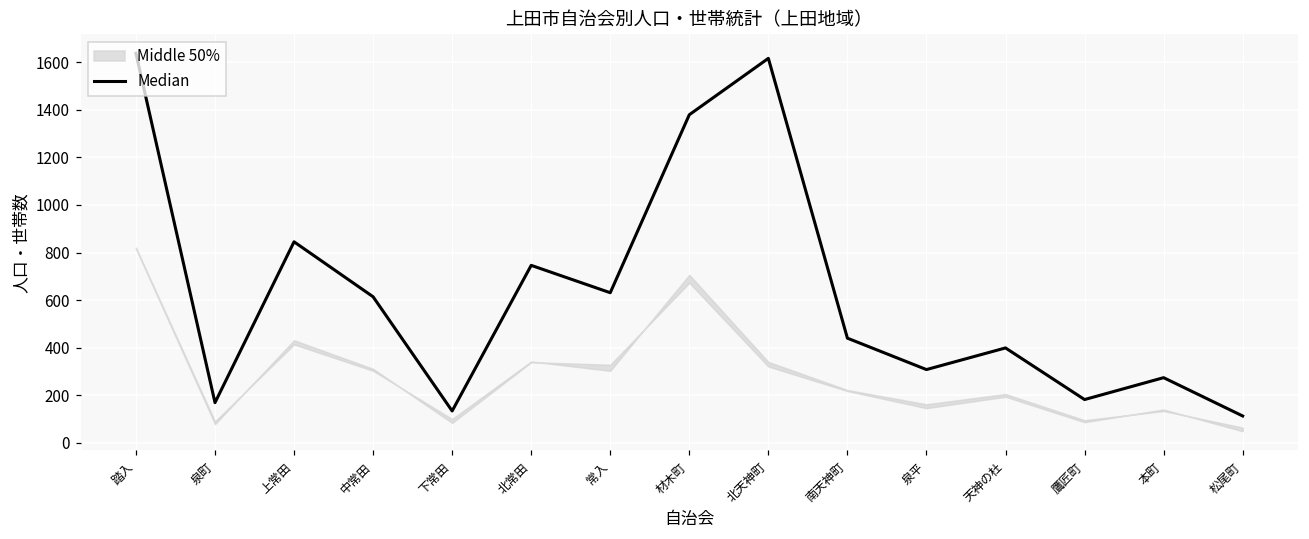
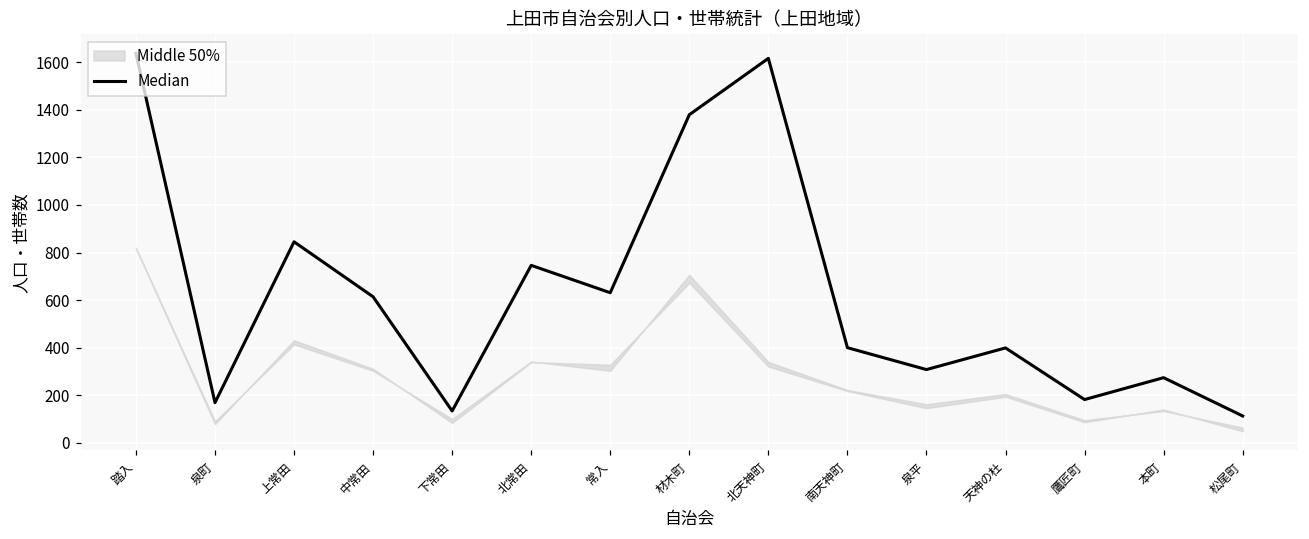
Median, 南天神町: 440 -> 400
